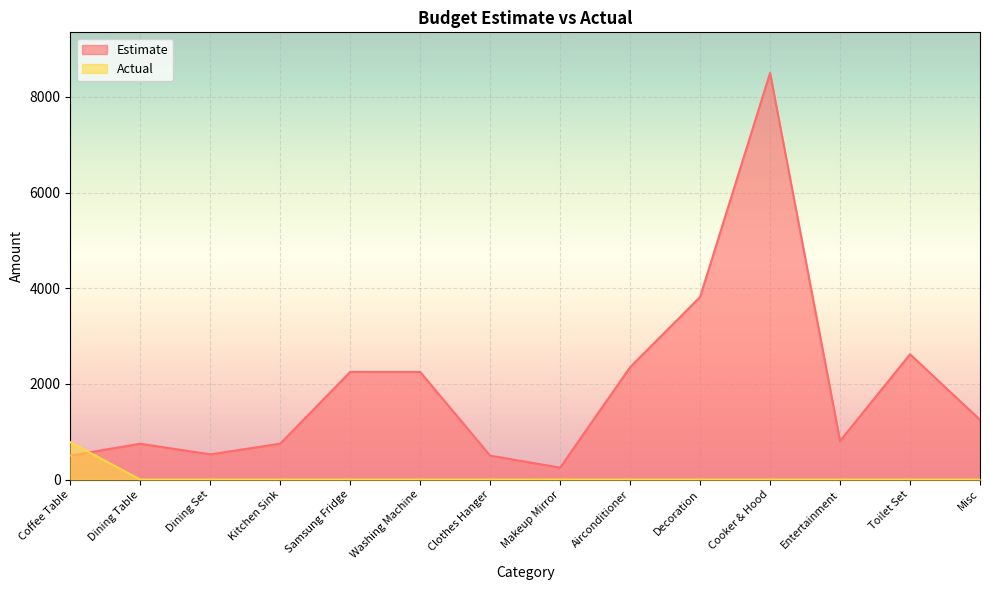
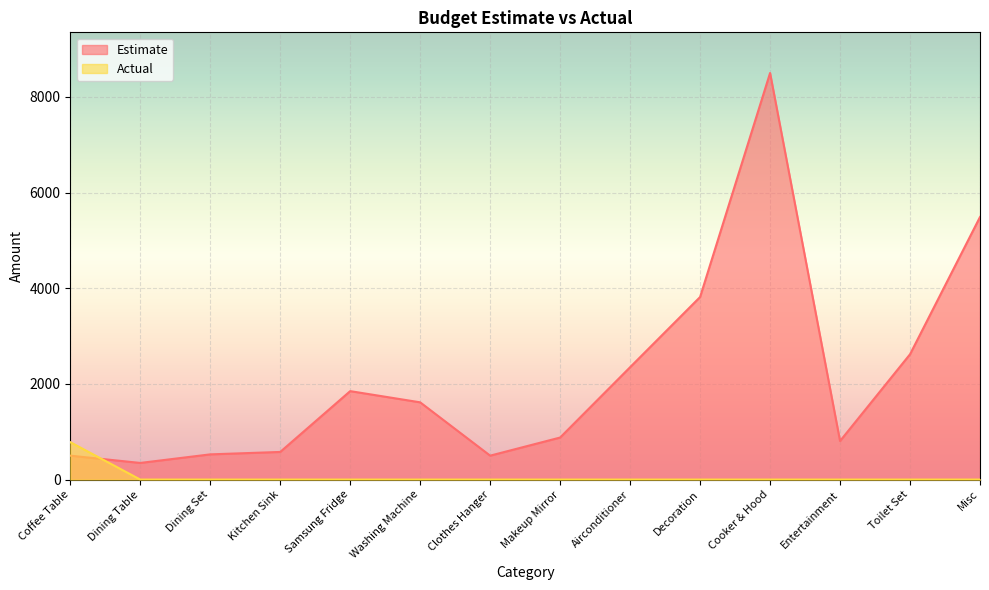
Estimate, Dining Table: 800 -> 300
Estimate, Kitchen Sink: 800 -> 600
Estimate, Samsung Fridge: 2300 -> 1800
Estimate, Washing Machine: 2300 -> 1600
Estimate, Makeup Mirror: 300 -> 900
Estimate, Misc: 1300 -> 5500
